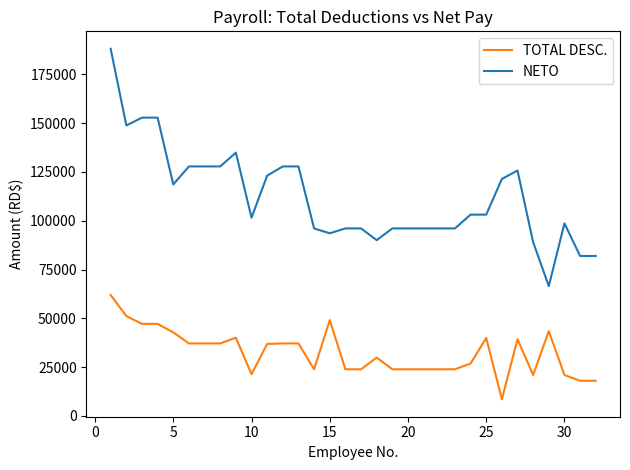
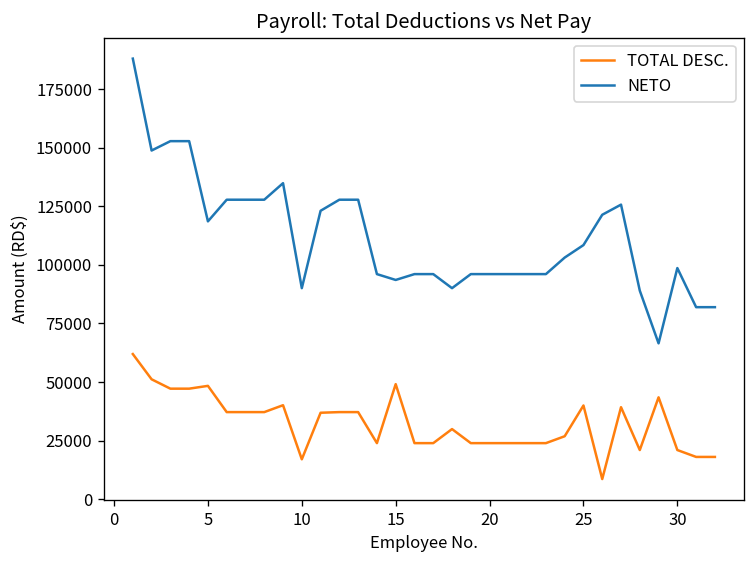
TOTAL DESC., 5: 43000 -> 48000
TOTAL DESC., 10: 21000 -> 17000
NETO, 10: 102000 -> 90000
NETO, 25: 103000 -> 108000
